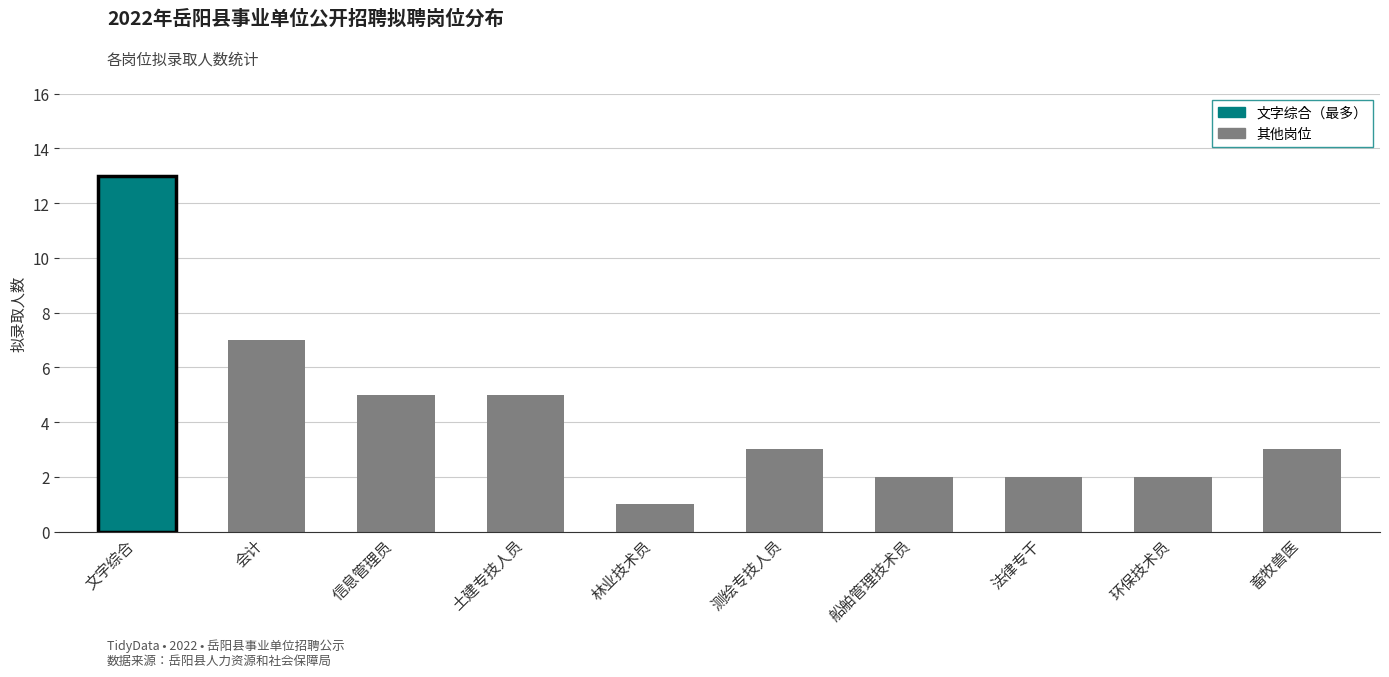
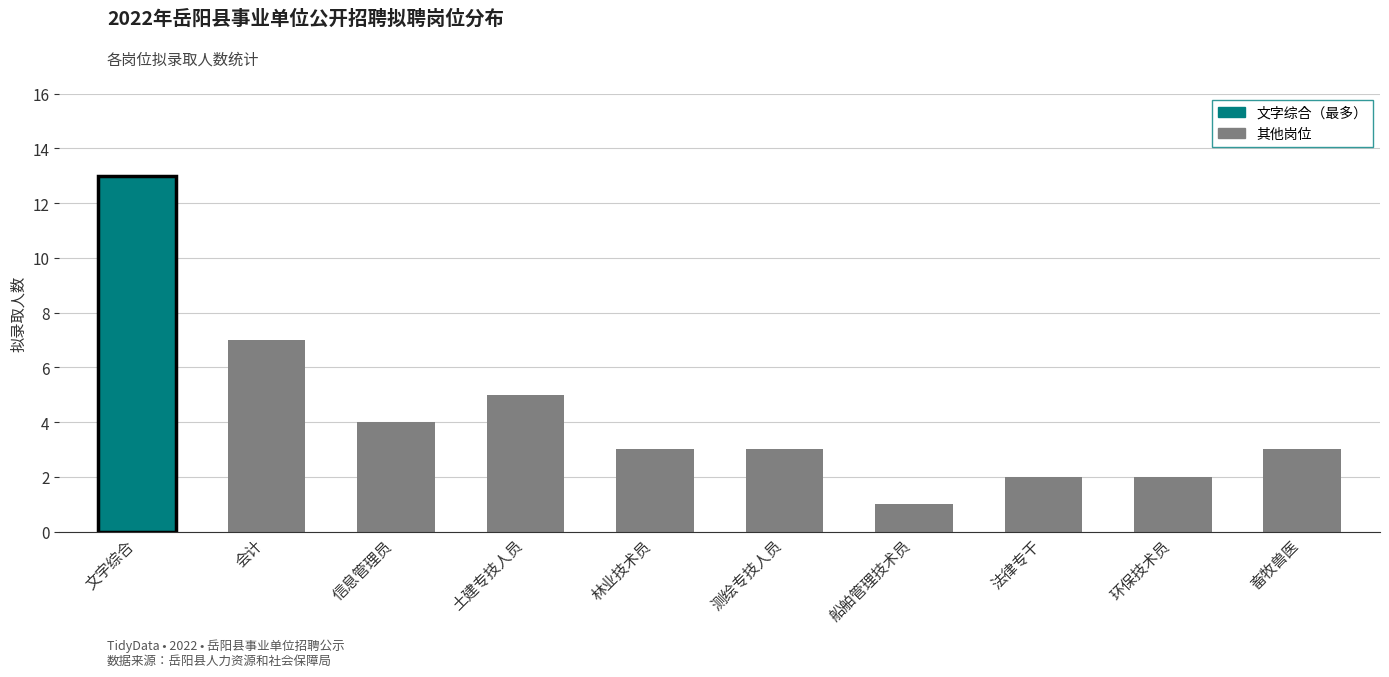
信息管理员: 5 -> 4
林业技术员: 1 -> 3
船舶管理技术员: 2 -> 1
